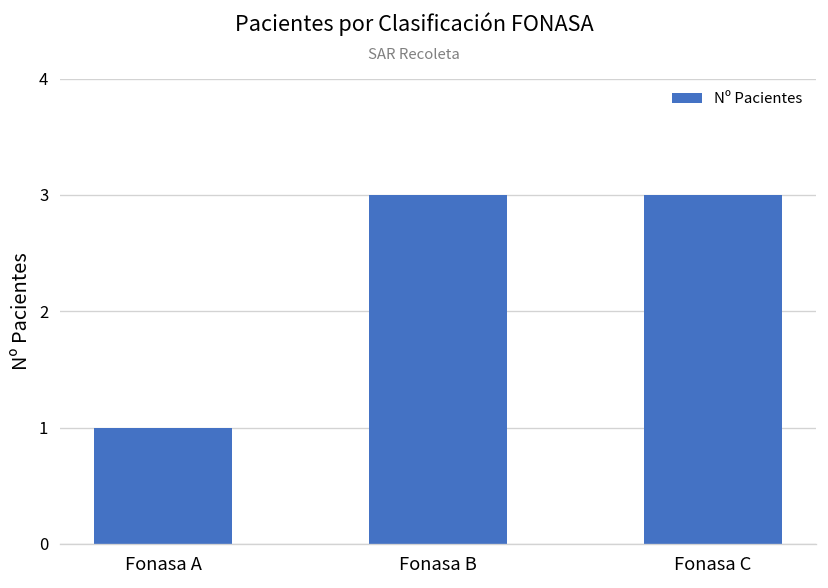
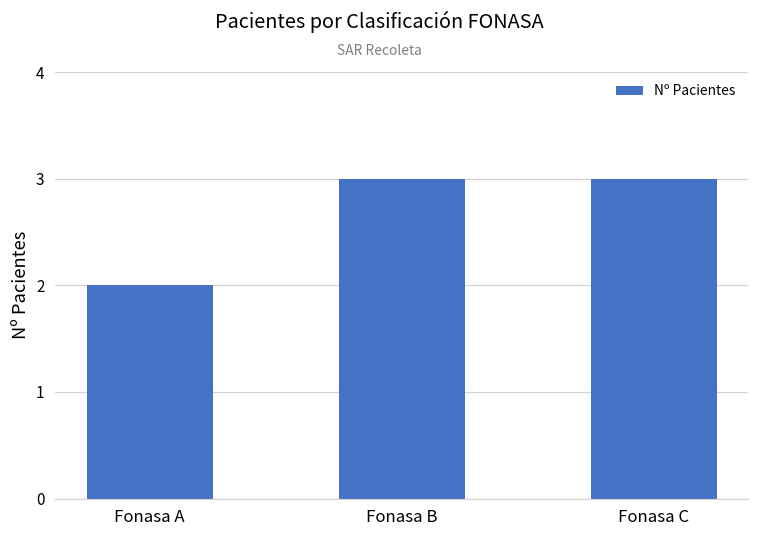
Fonasa A: 1 -> 2
